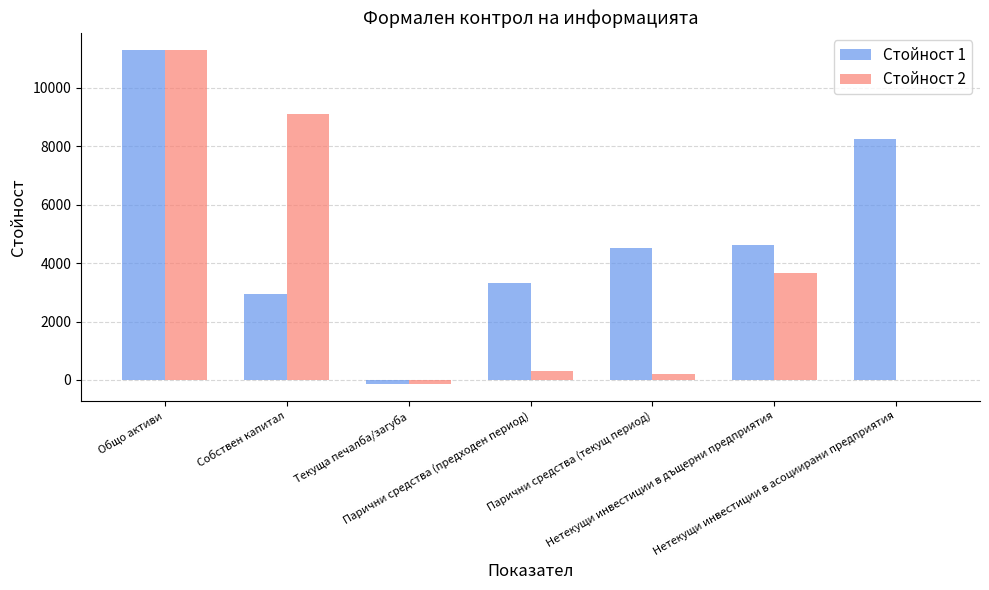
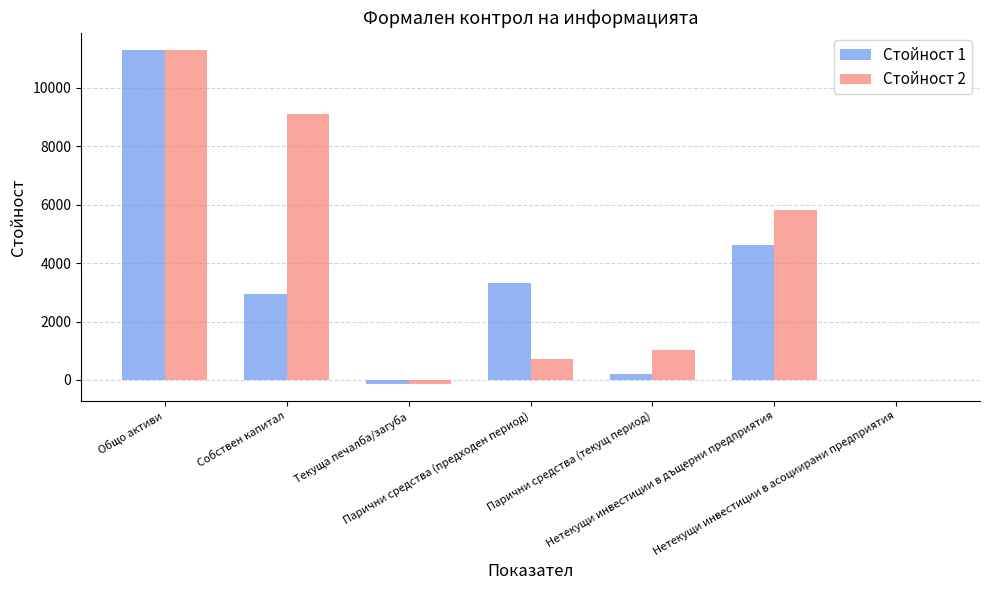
Стойност 2, Парични средства (предходен период): 300 -> 700
Стойност 1, Парични средства (текущ период): 4500 -> 200
Стойност 2, Парични средства (текущ период): 200 -> 1000
Стойност 2, Нетекущи инвестиции в дъщерни предприятия: 3700 -> 5800
Стойност 1, Нетекущи инвестиции в асоциирани предприятия: 8300 -> 0
